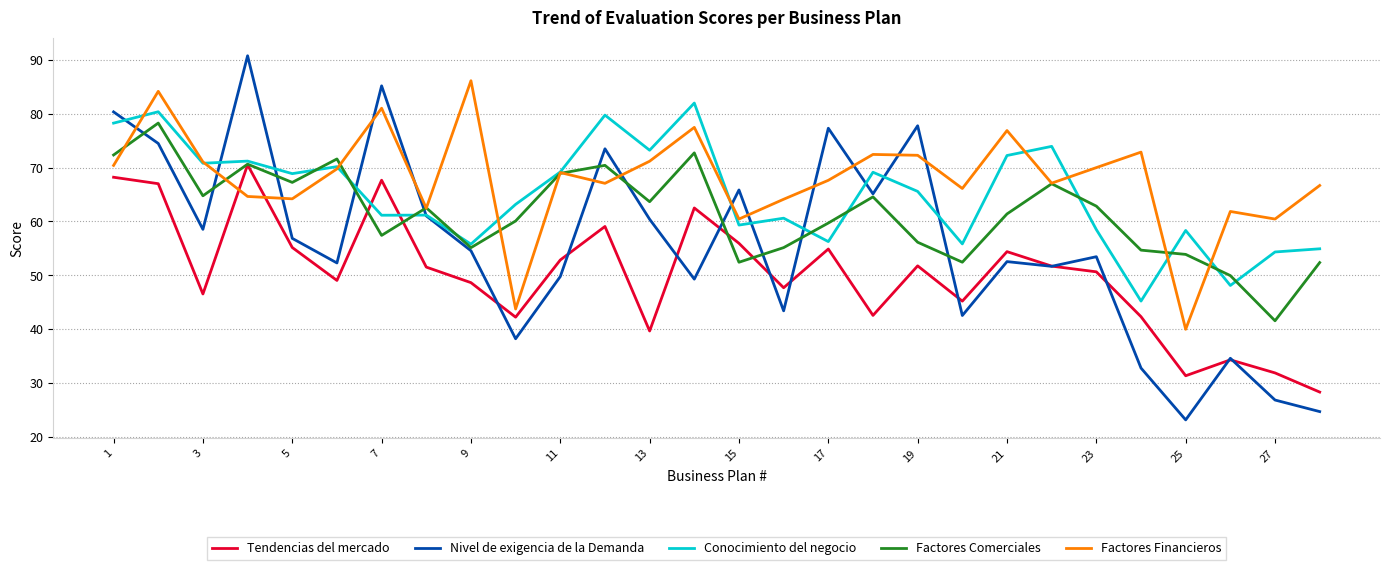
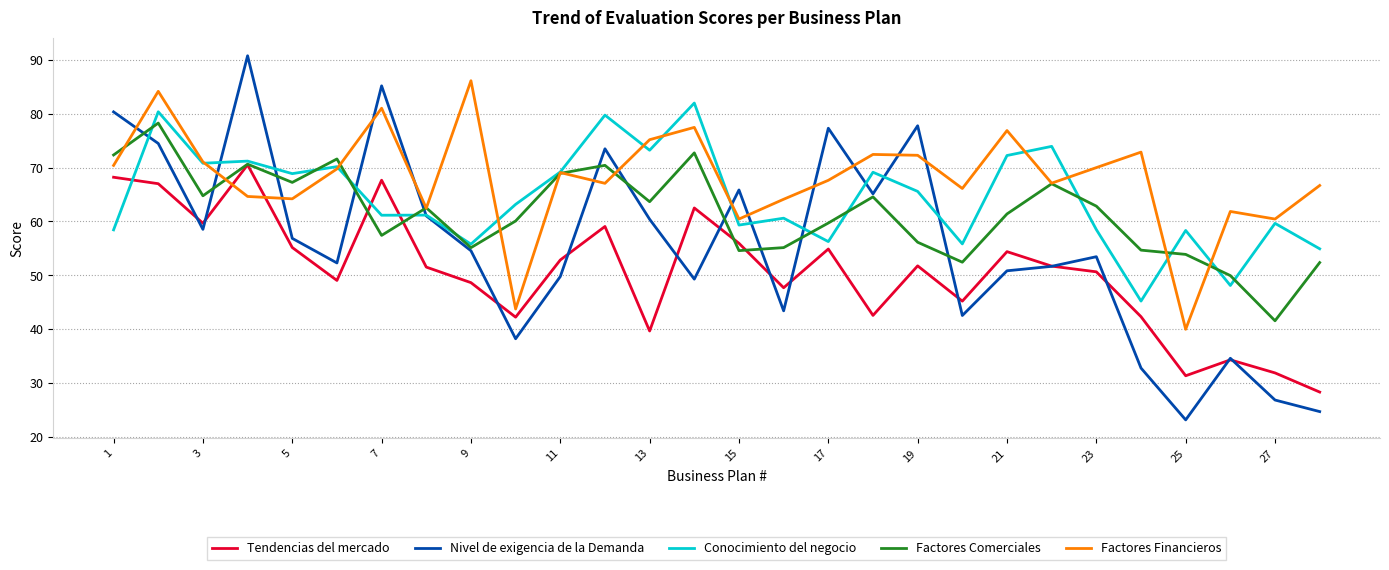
Conocimiento del negocio, 1: 78 -> 58
Tendencias del mercado, 3: 47 -> 60
Factores Financieros, 13: 71 -> 75
Factores Comerciales, 15: 52 -> 55
Nivel de exigencia de la Demanda, 21: 53 -> 51
Conocimiento del negocio, 27: 54 -> 60
